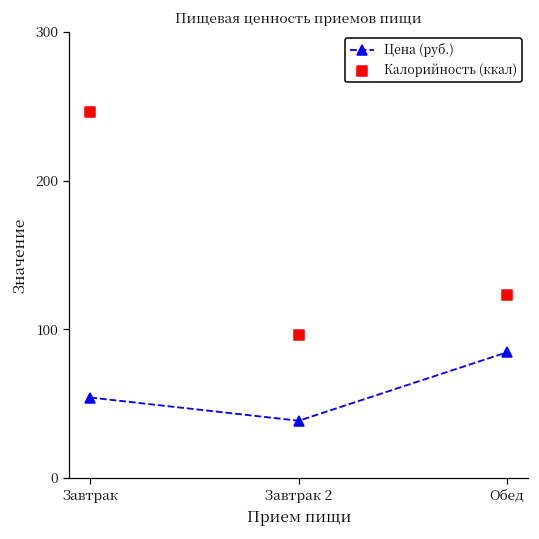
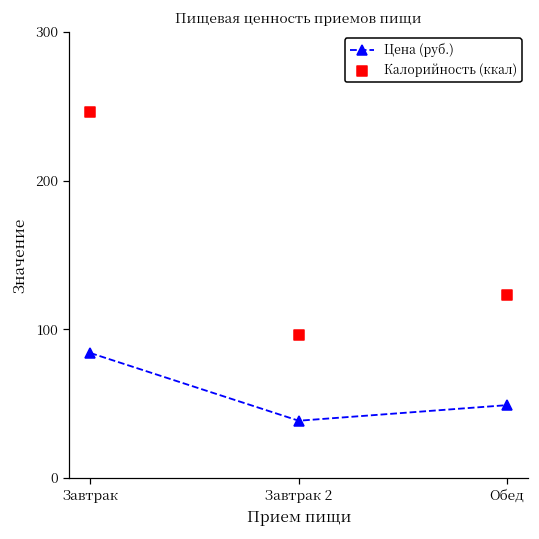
Цена (руб.), Завтрак: 54 -> 84
Цена (руб.), Обед: 85 -> 49
